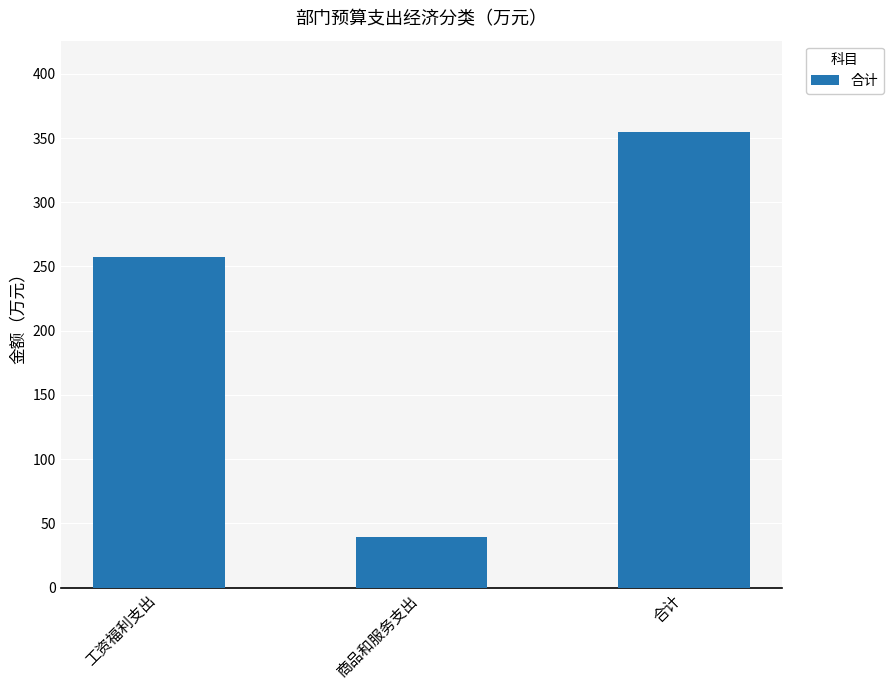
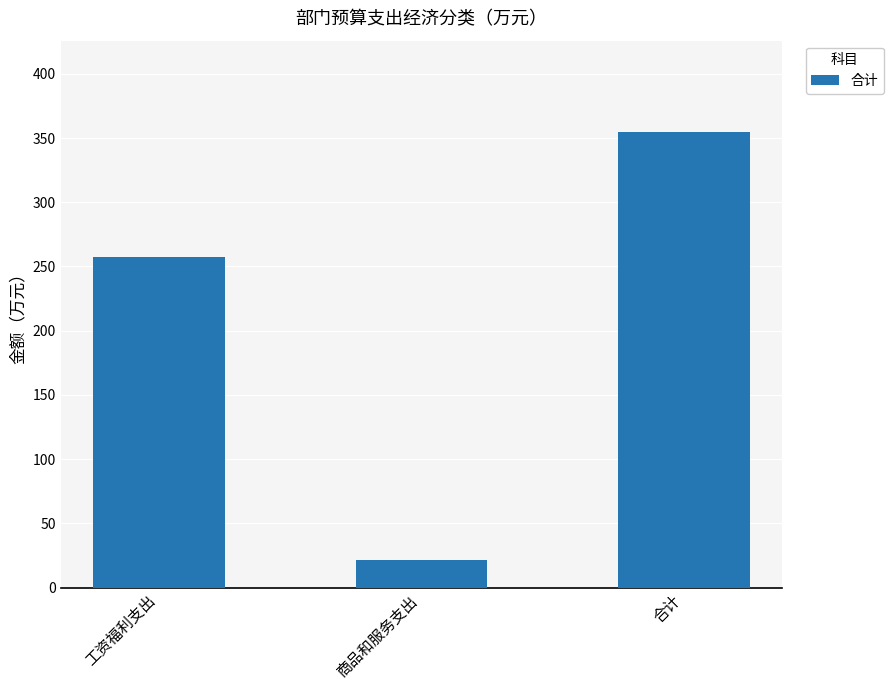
商品和服务支出: 39 -> 21
